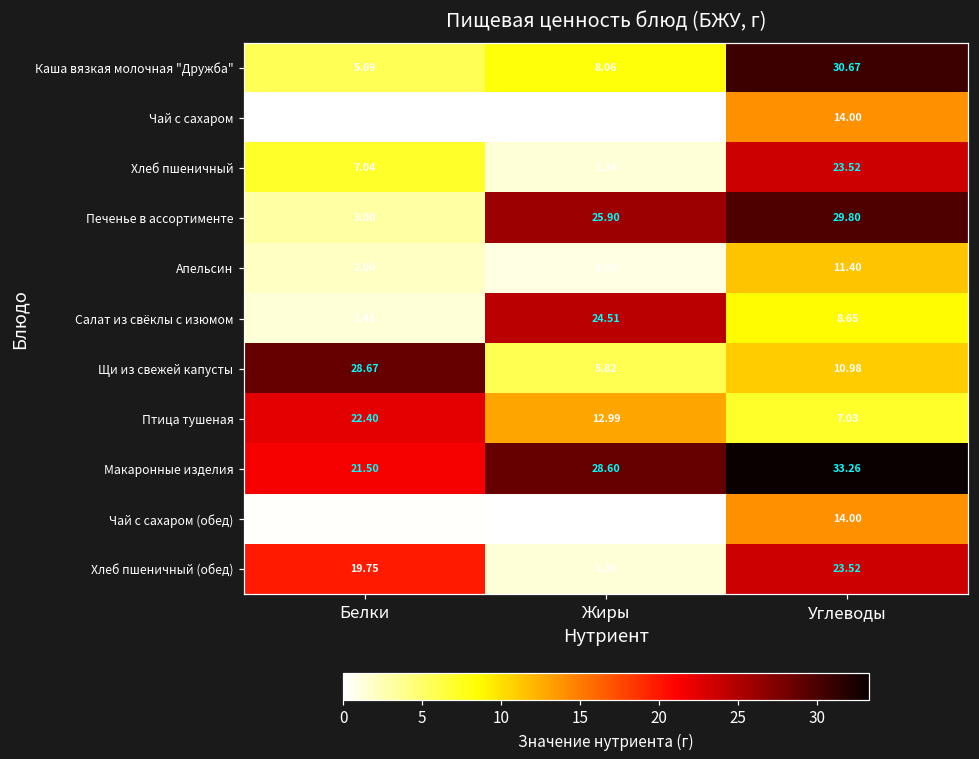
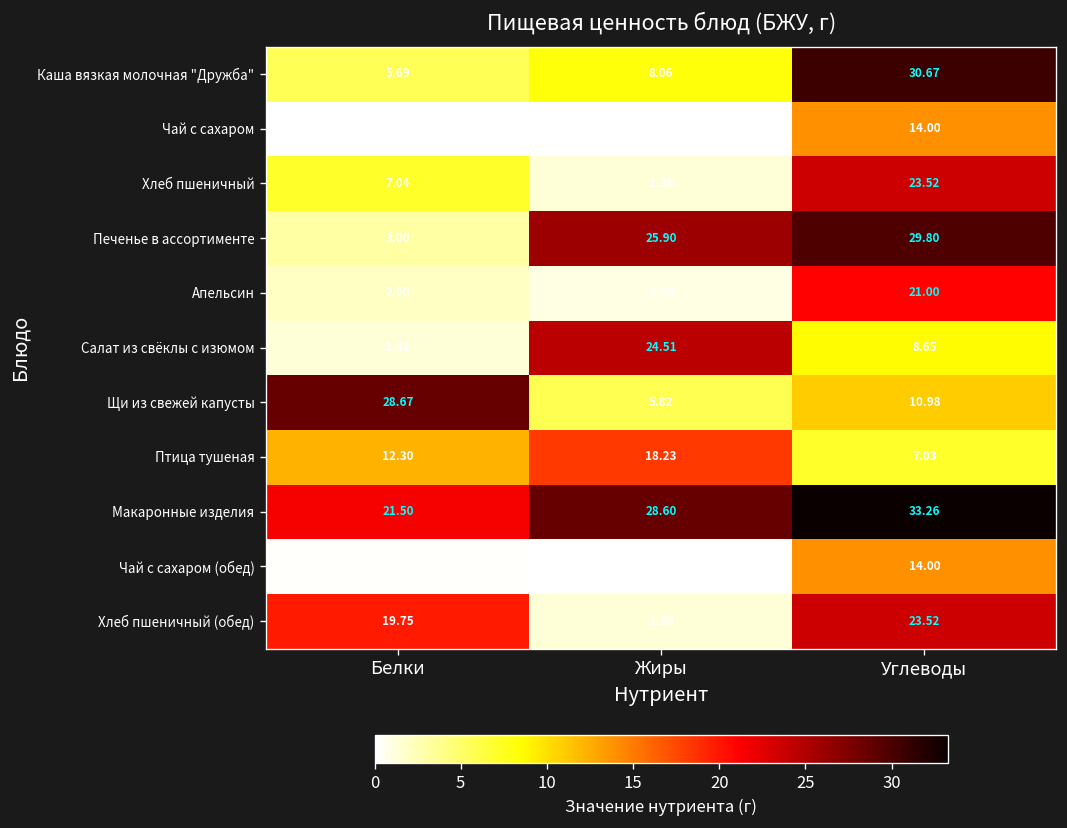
Апельсин, Углеводы: 11.40 -> 21.00
Птица тушеная, Белки: 22.40 -> 12.30
Птица тушеная, Жиры: 12.99 -> 18.23
